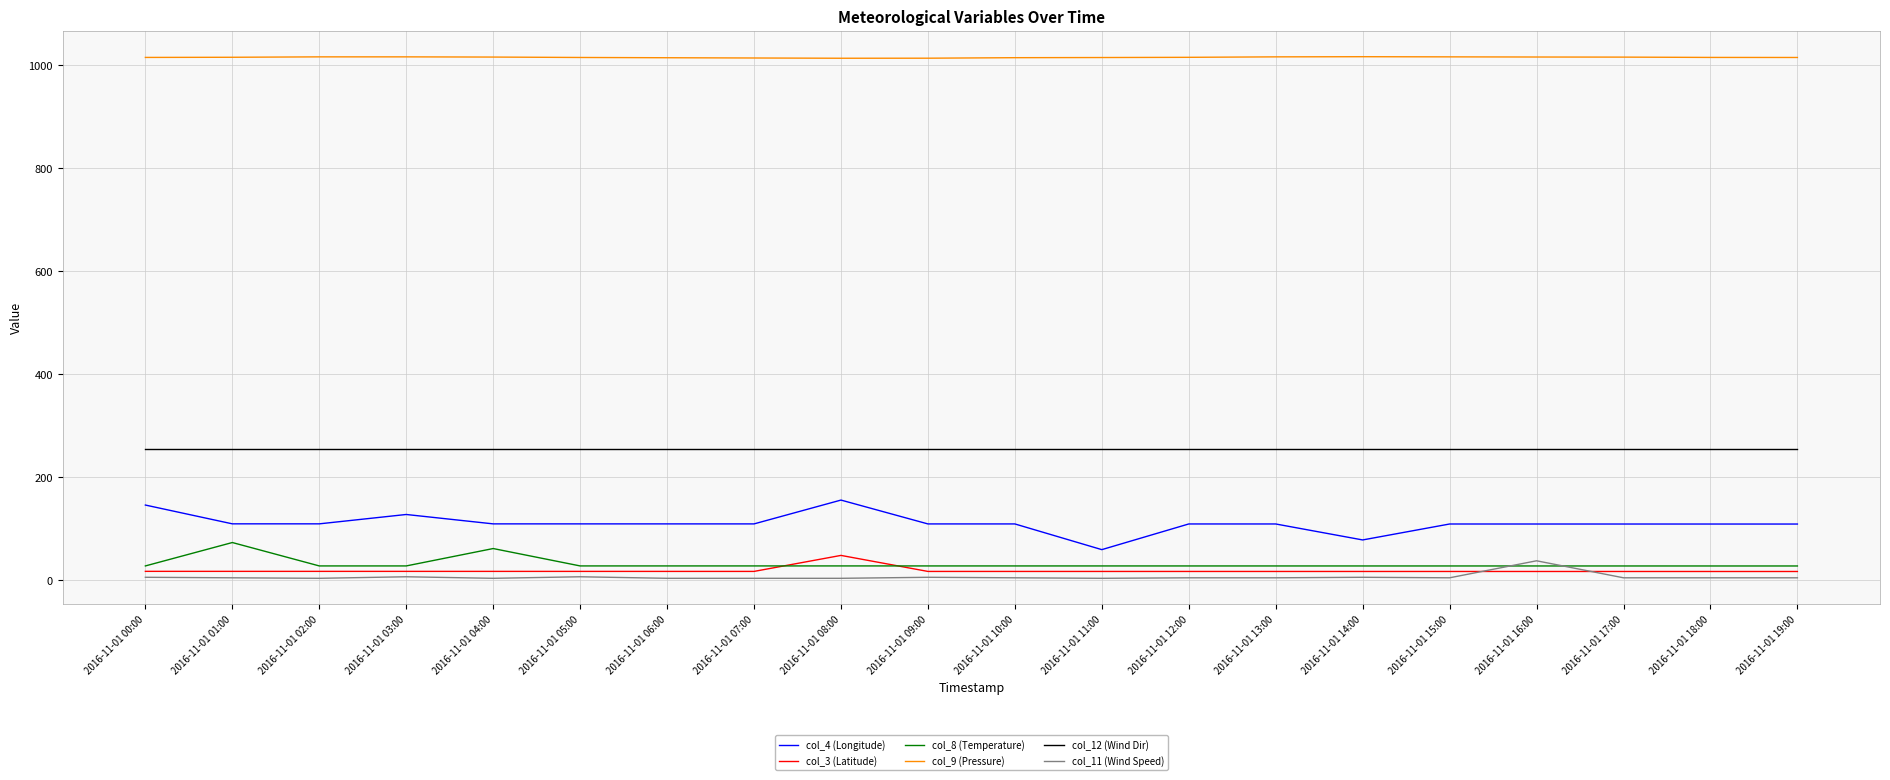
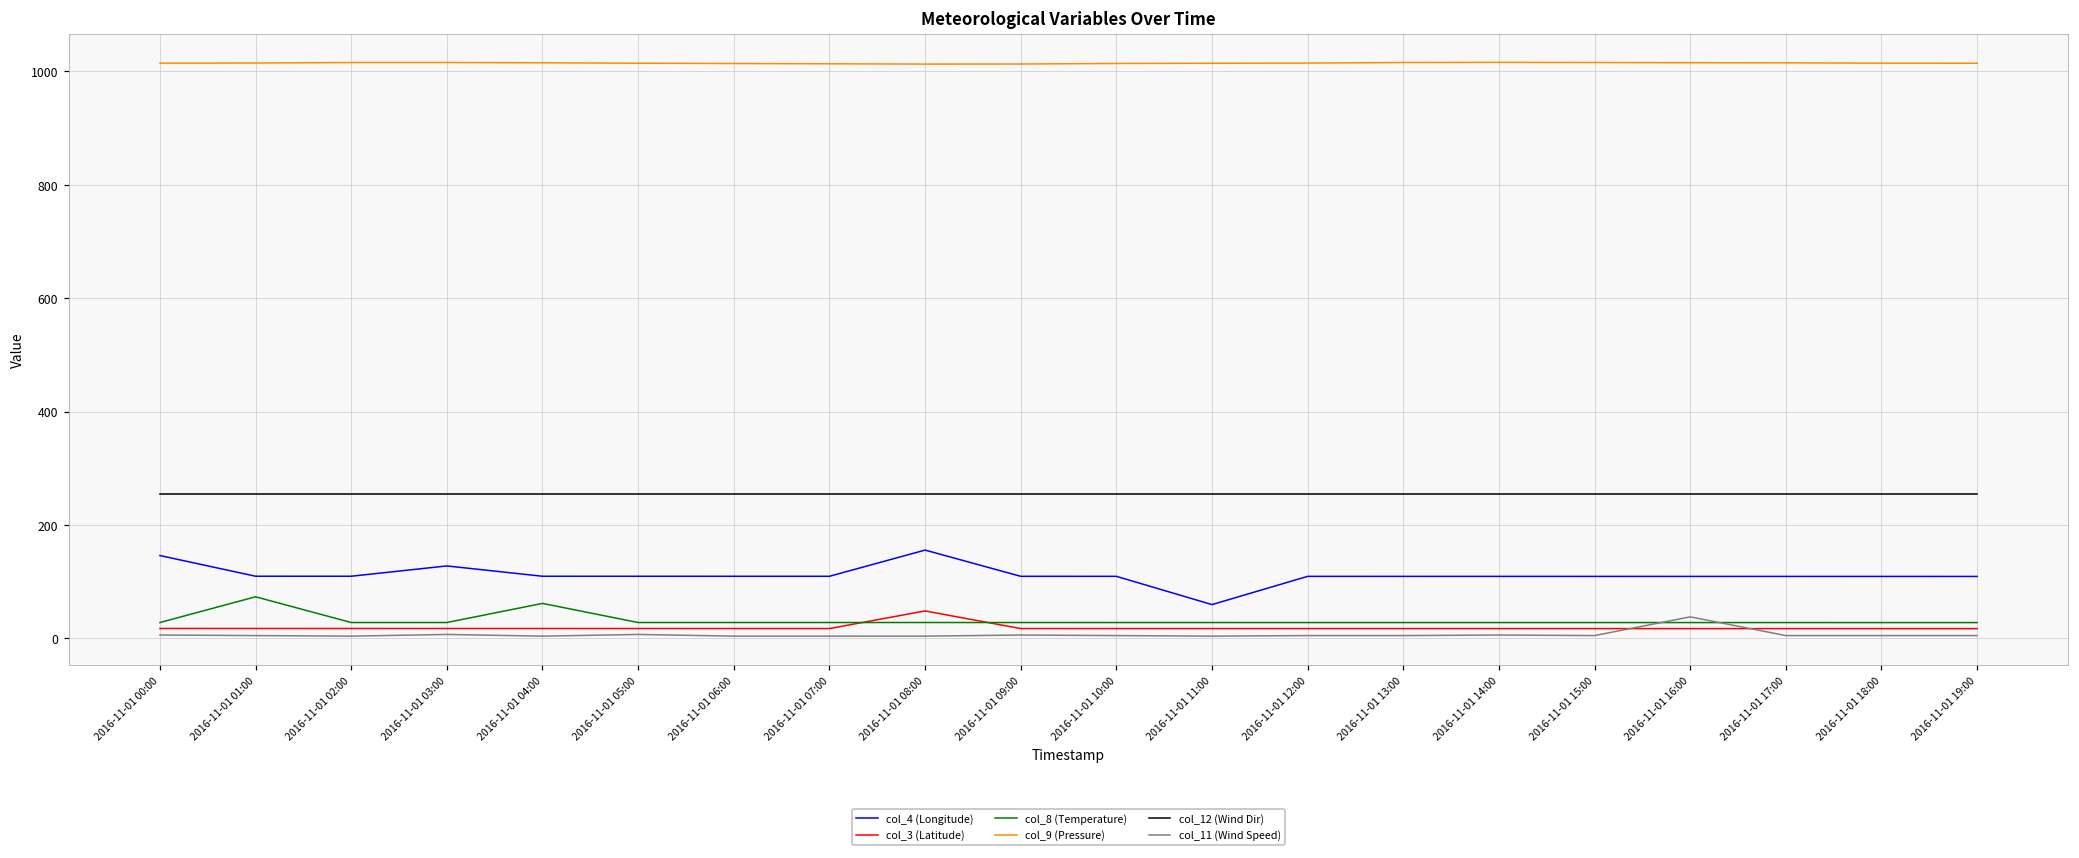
col_4 (Longitude), 2016-11-01 14:00: 80 -> 110
